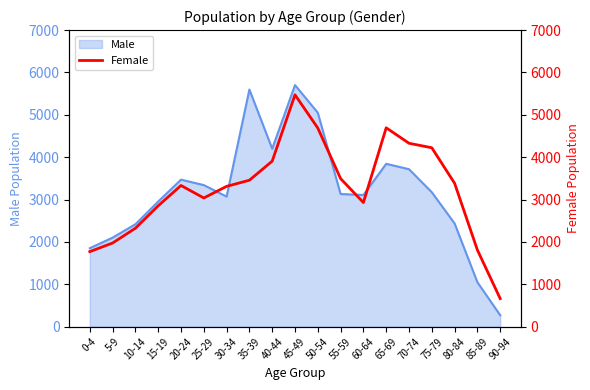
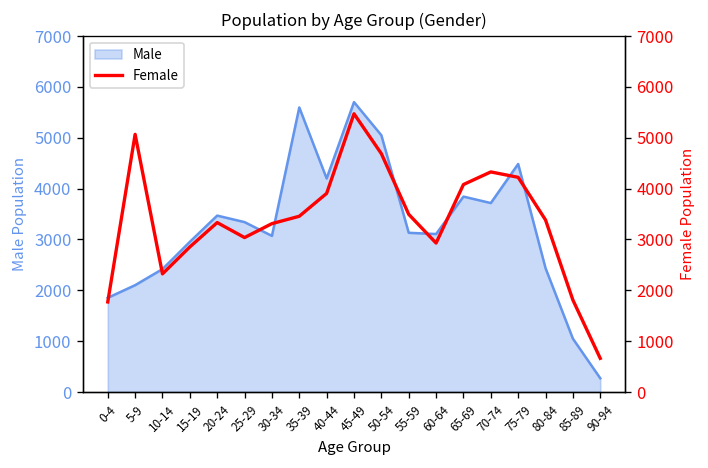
Male, 75-79: 3200 -> 4500
Female, 5-9: 2000 -> 5100
Female, 65-69: 4700 -> 4100
